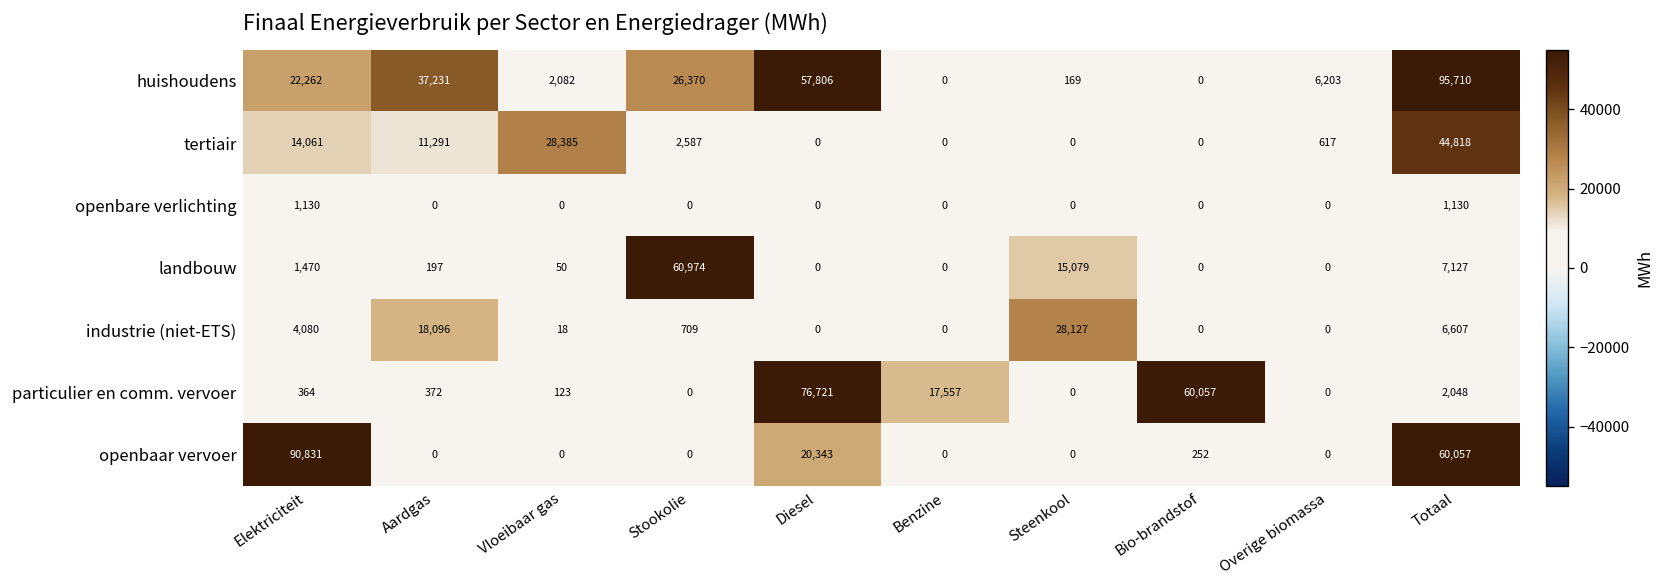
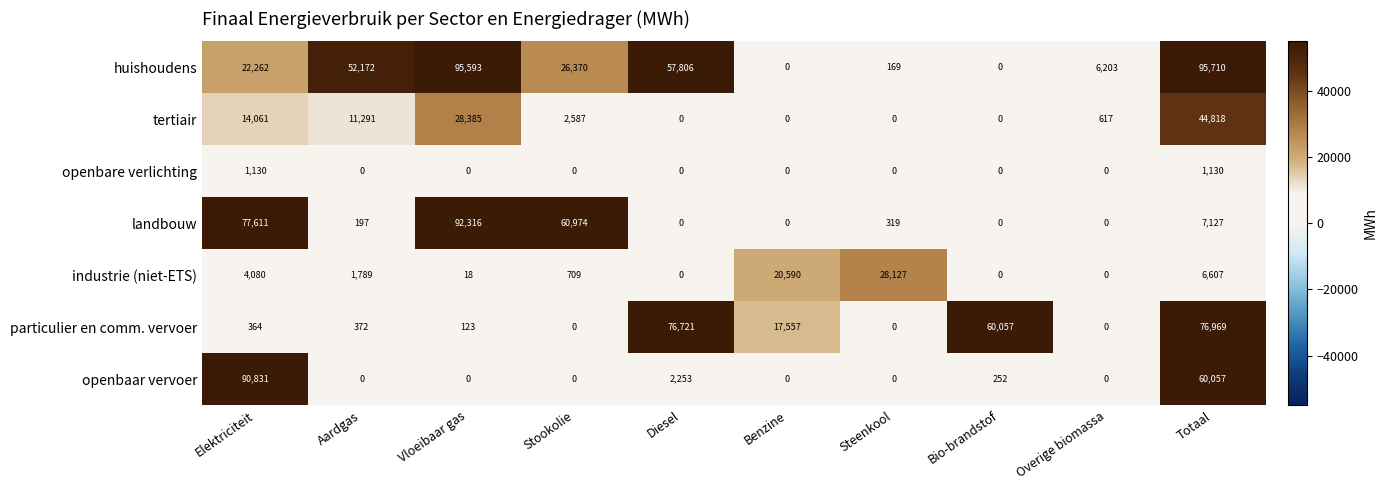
huishoudens, Aardgas: 37,231 -> 52,172
huishoudens, Vloeibaar gas: 2,082 -> 95,593
landbouw, Elektriciteit: 1,470 -> 77,611
landbouw, Vloeibaar gas: 50 -> 92,316
landbouw, Steenkool: 15,079 -> 319
industrie (niet-ETS), Aardgas: 18,096 -> 1,789
industrie (niet-ETS), Benzine: 0 -> 20,590
particulier en comm. vervoer, Totaal: 2,048 -> 76,969
openbaar vervoer, Diesel: 20,343 -> 2,253
